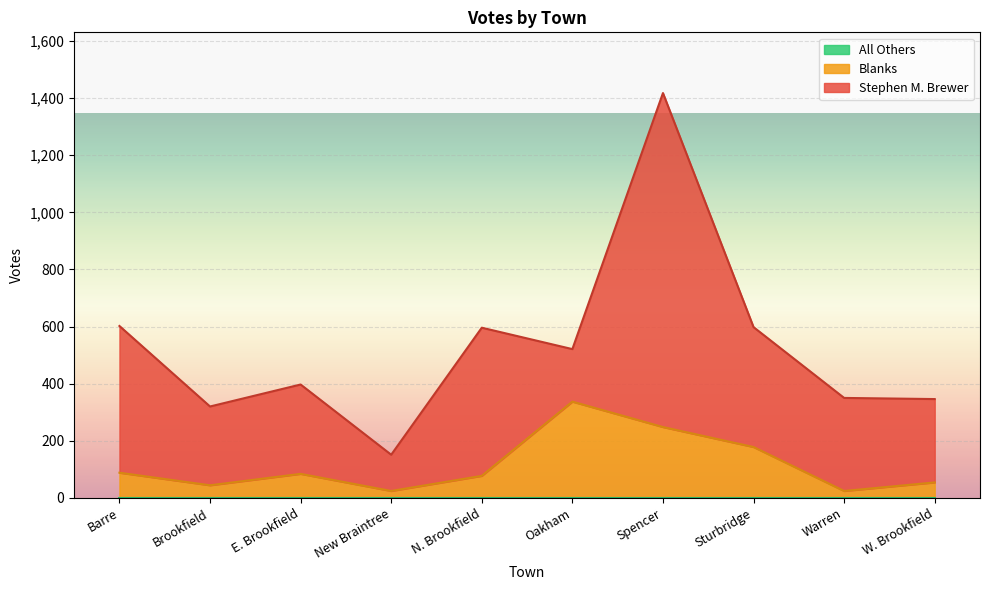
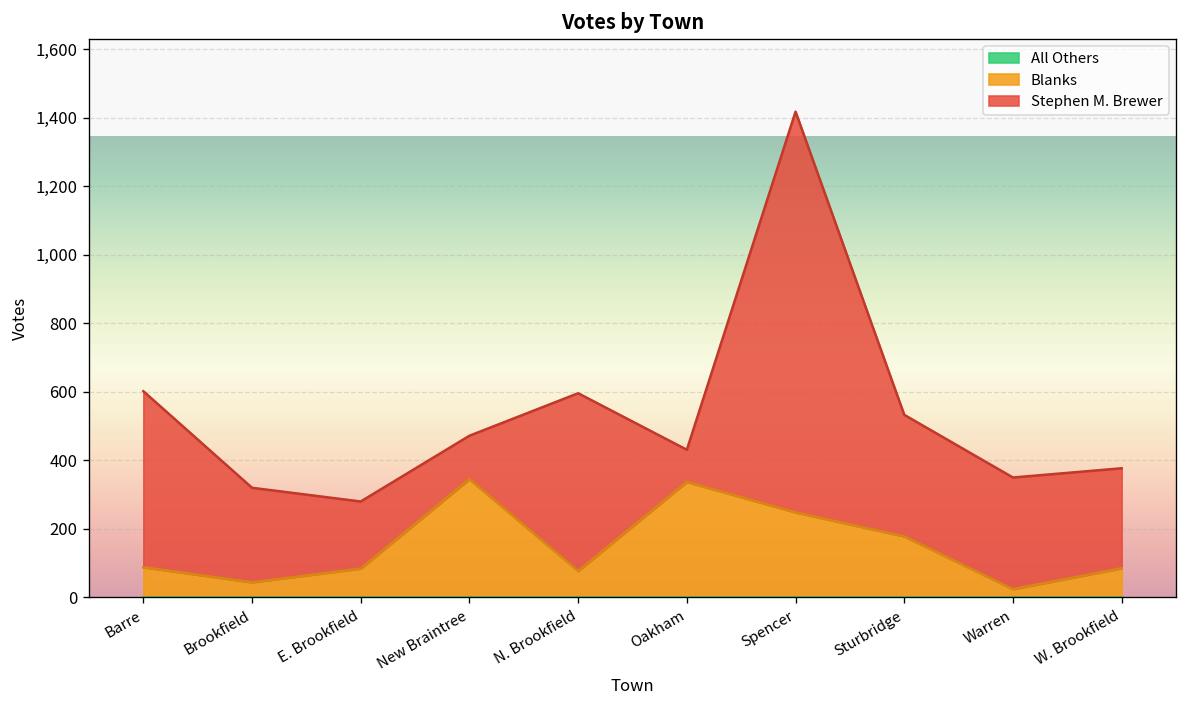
Stephen M. Brewer, E. Brookfield: 310 -> 200
Blanks, New Braintree: 20 -> 350
Stephen M. Brewer, Oakham: 180 -> 90
Stephen M. Brewer, Sturbridge: 420 -> 360
Blanks, W. Brookfield: 50 -> 90
